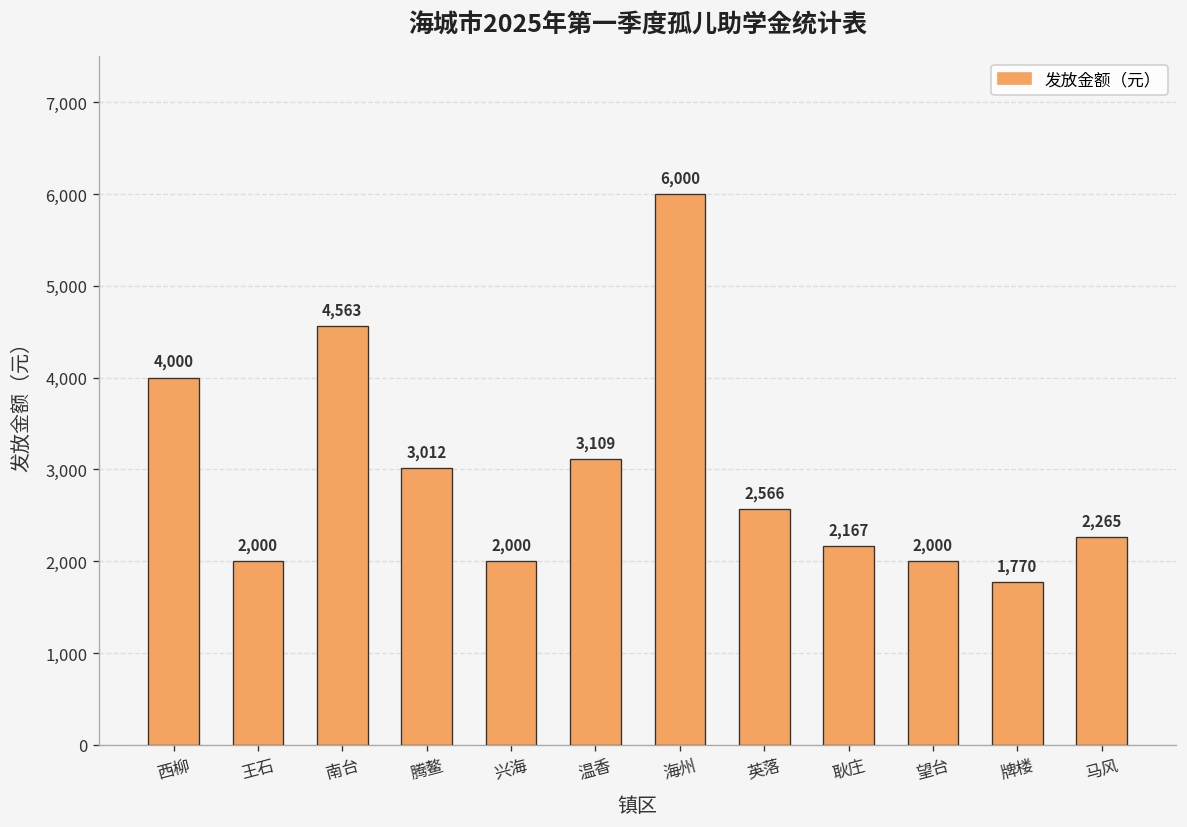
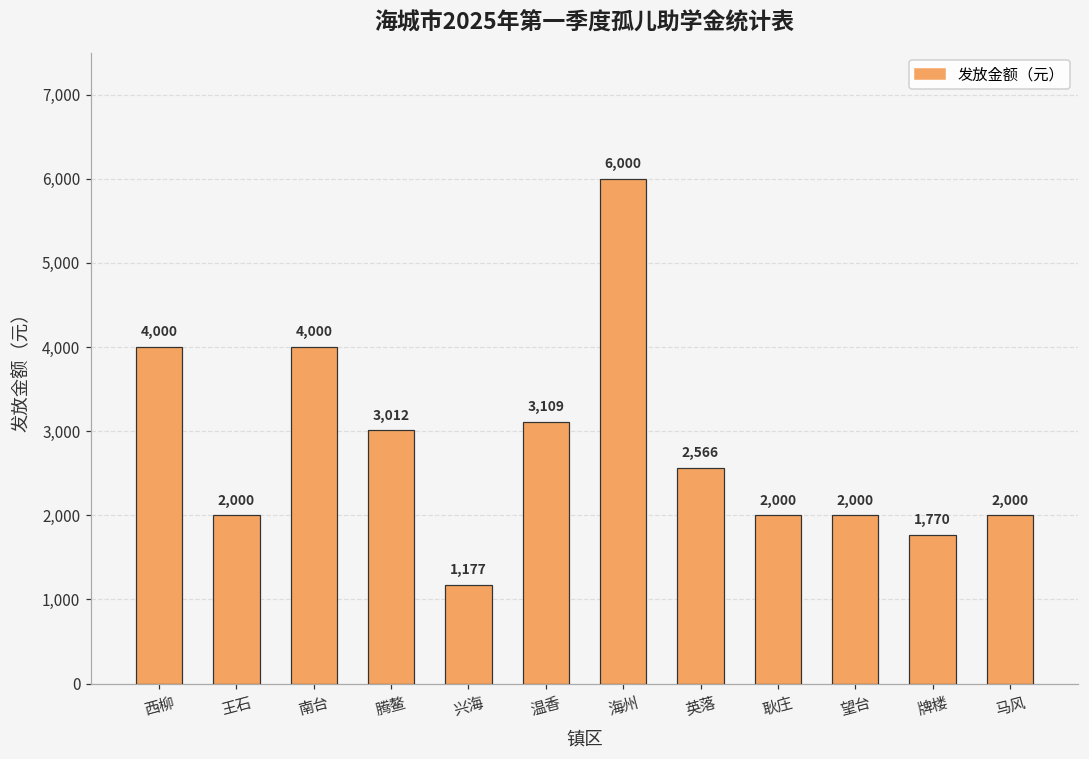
南台: 4,563 -> 4,000
兴海: 2,000 -> 1,177
耿庄: 2,167 -> 2,000
马风: 2,265 -> 2,000
